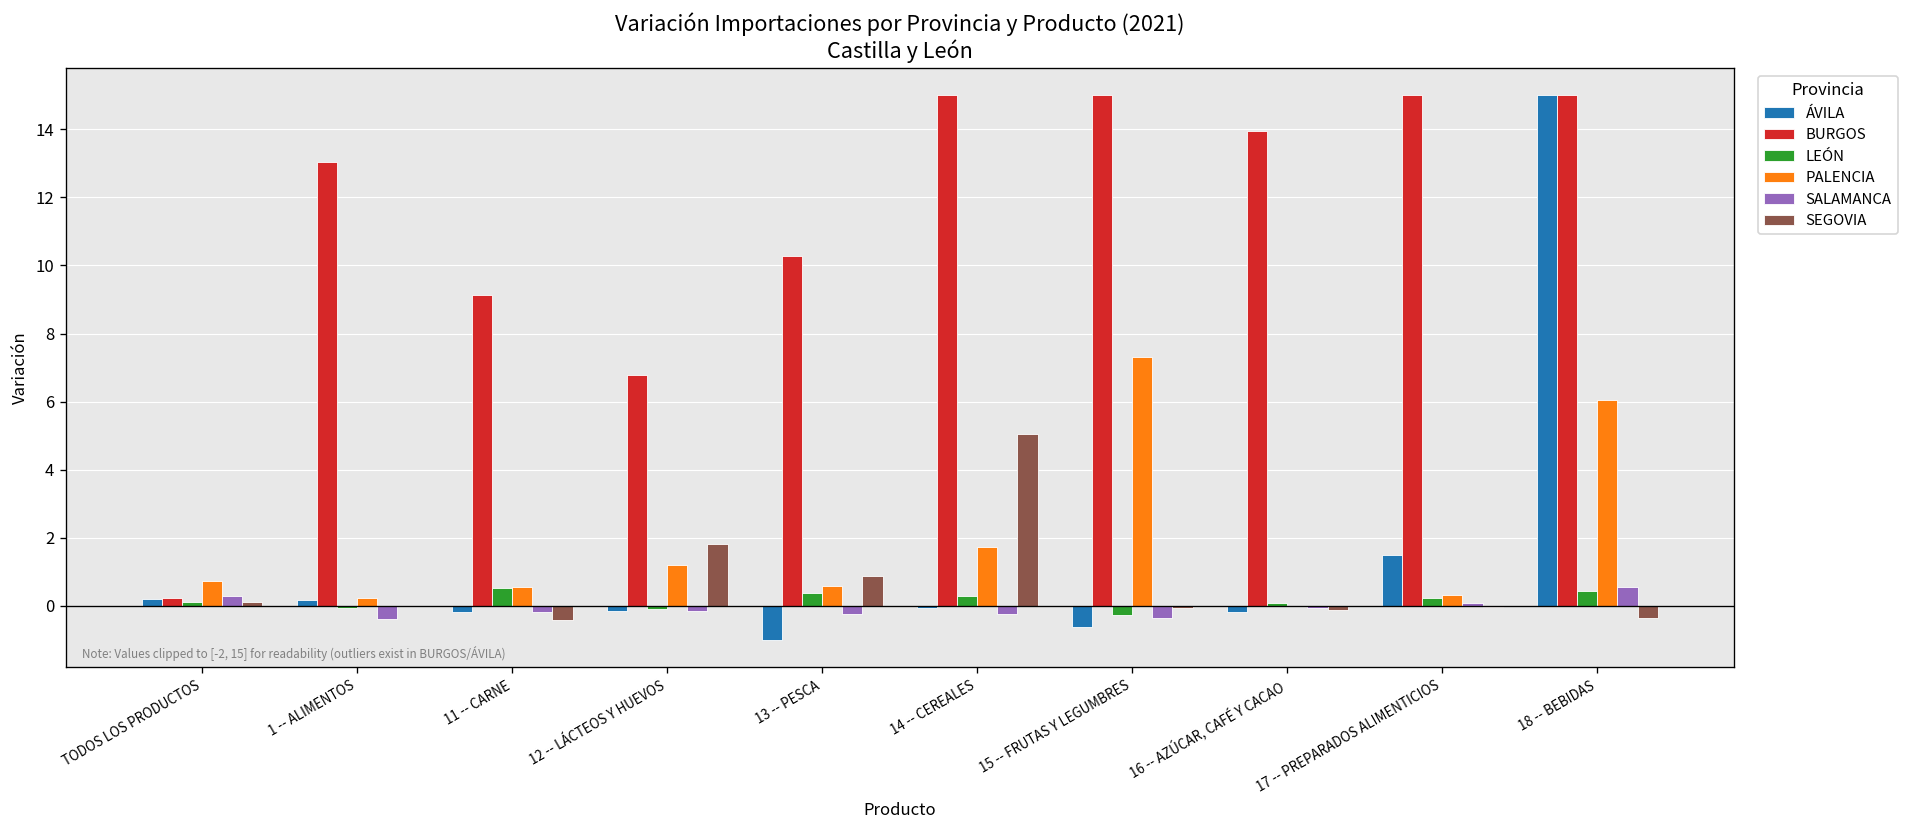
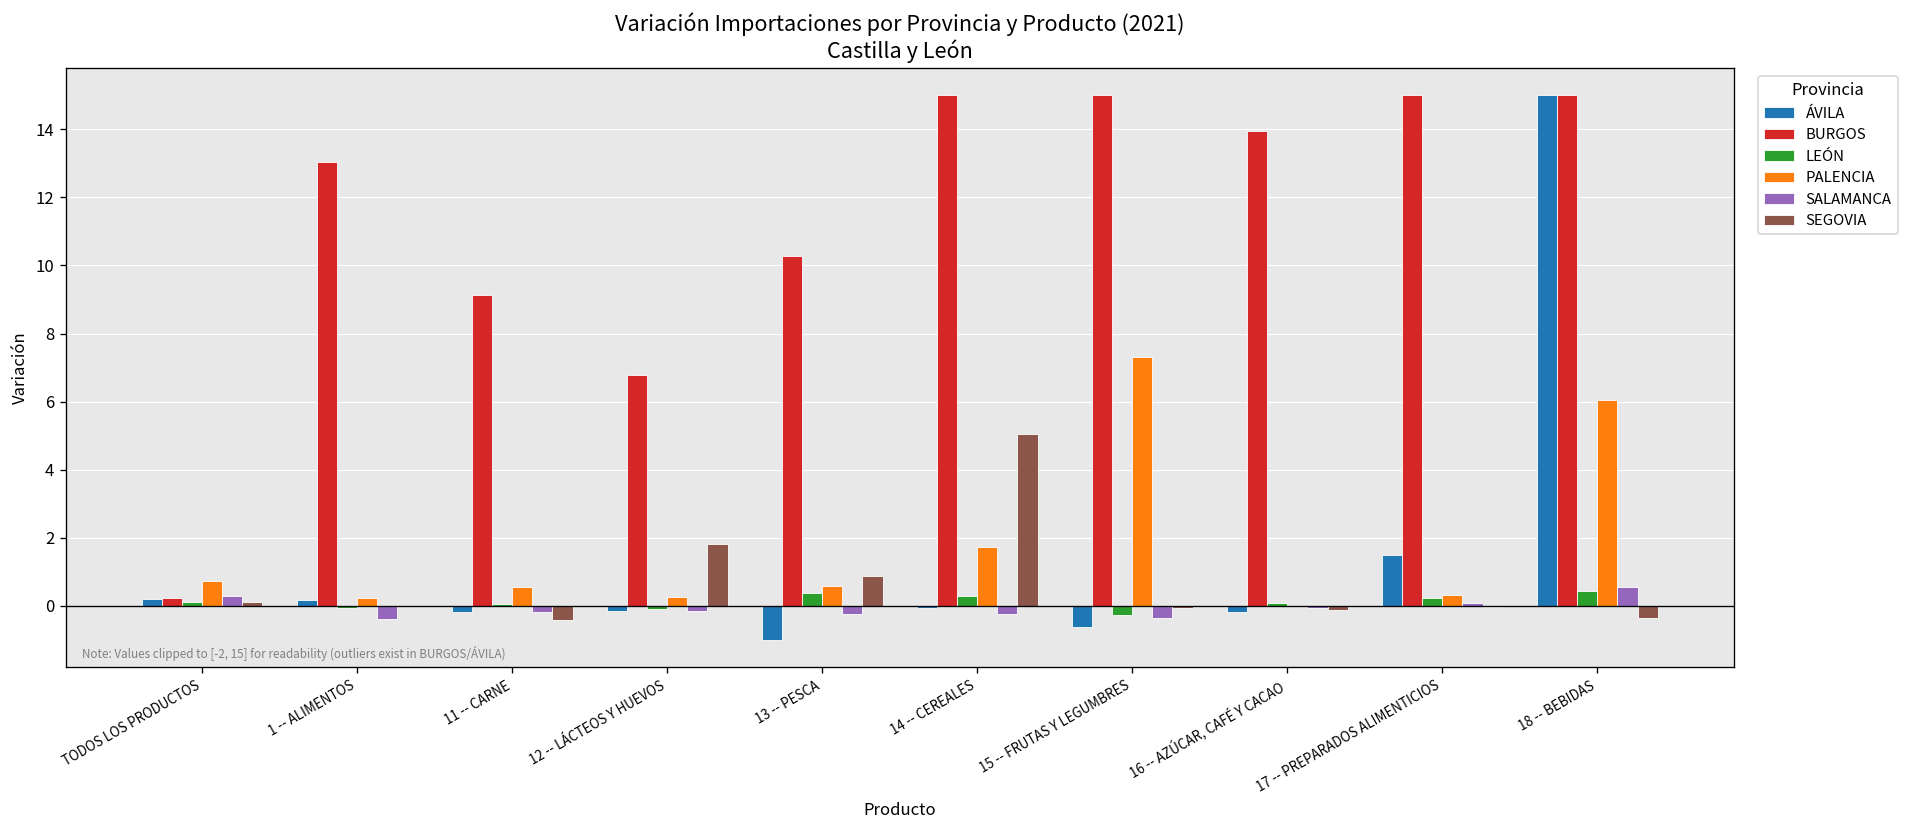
LEÓN, 11 -- CARNE: 0.5 -> 0.0
PALENCIA, 12 -- LÁCTEOS Y HUEVOS: 1.2 -> 0.2
